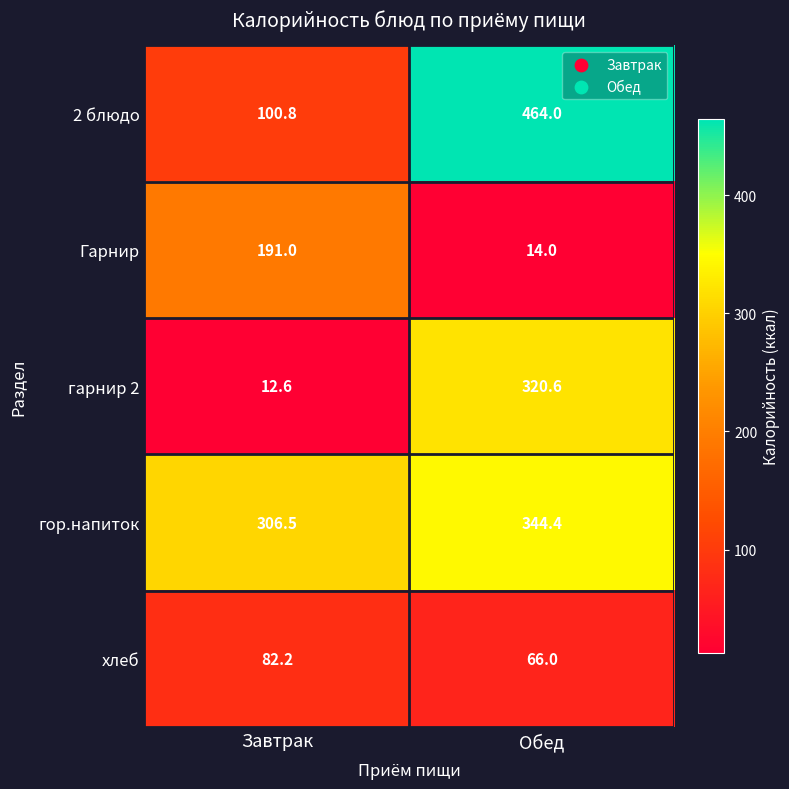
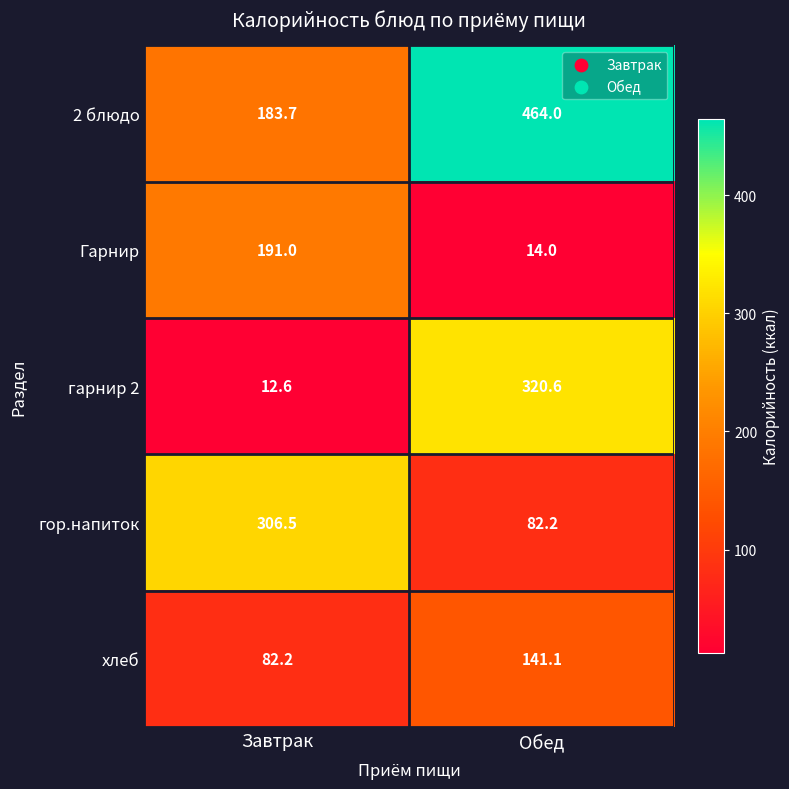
2 блюдо, Завтрак: 100.8 -> 183.7
гор.напиток, Обед: 344.4 -> 82.2
хлеб, Обед: 66.0 -> 141.1
